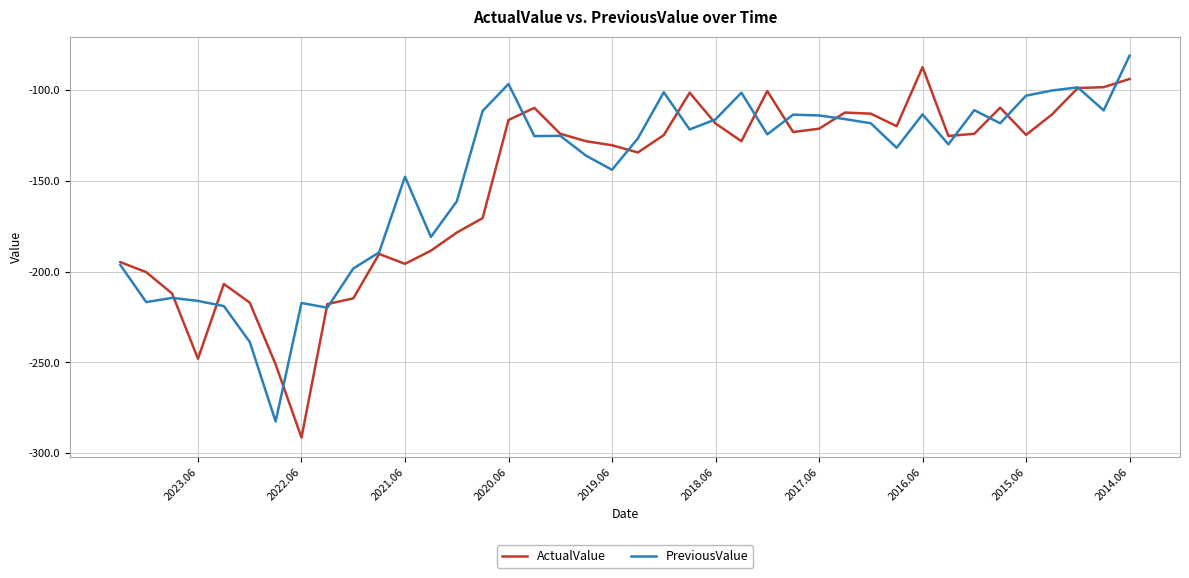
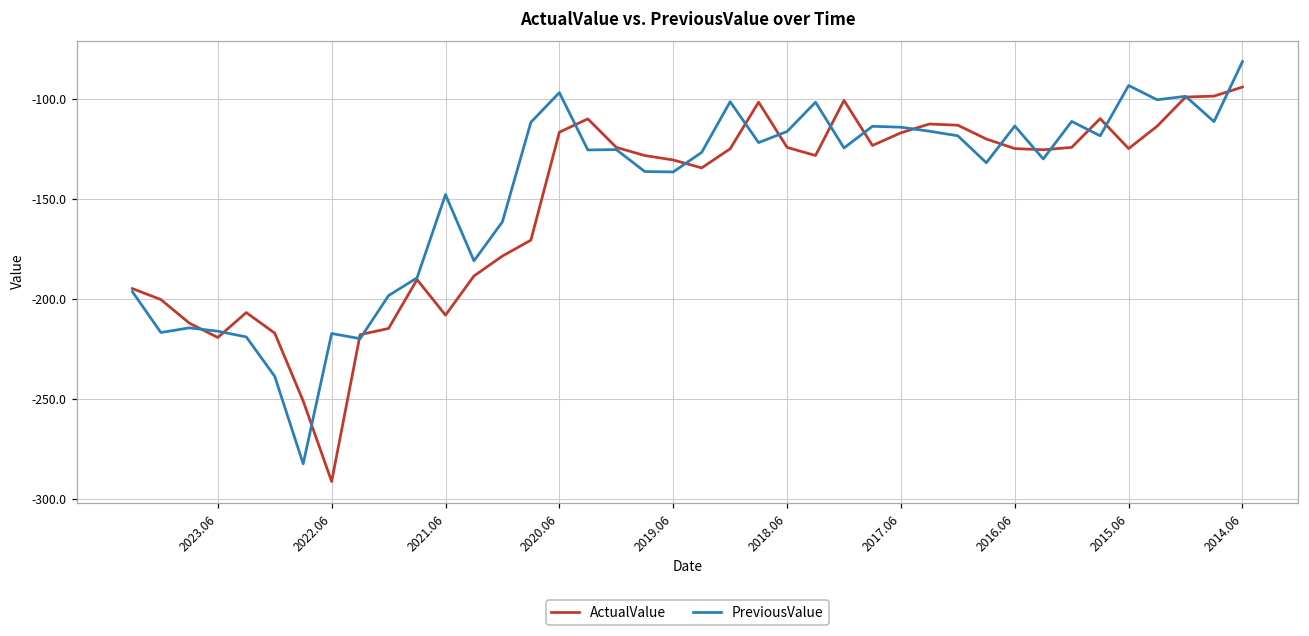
ActualValue, 2023.06: -248 -> -219
ActualValue, 2021.06: -196 -> -208
PreviousValue, 2019.06: -144 -> -136
ActualValue, 2018.06: -118 -> -124
ActualValue, 2017.06: -121 -> -117
ActualValue, 2016.06: -87 -> -125
PreviousValue, 2015.06: -103 -> -93
